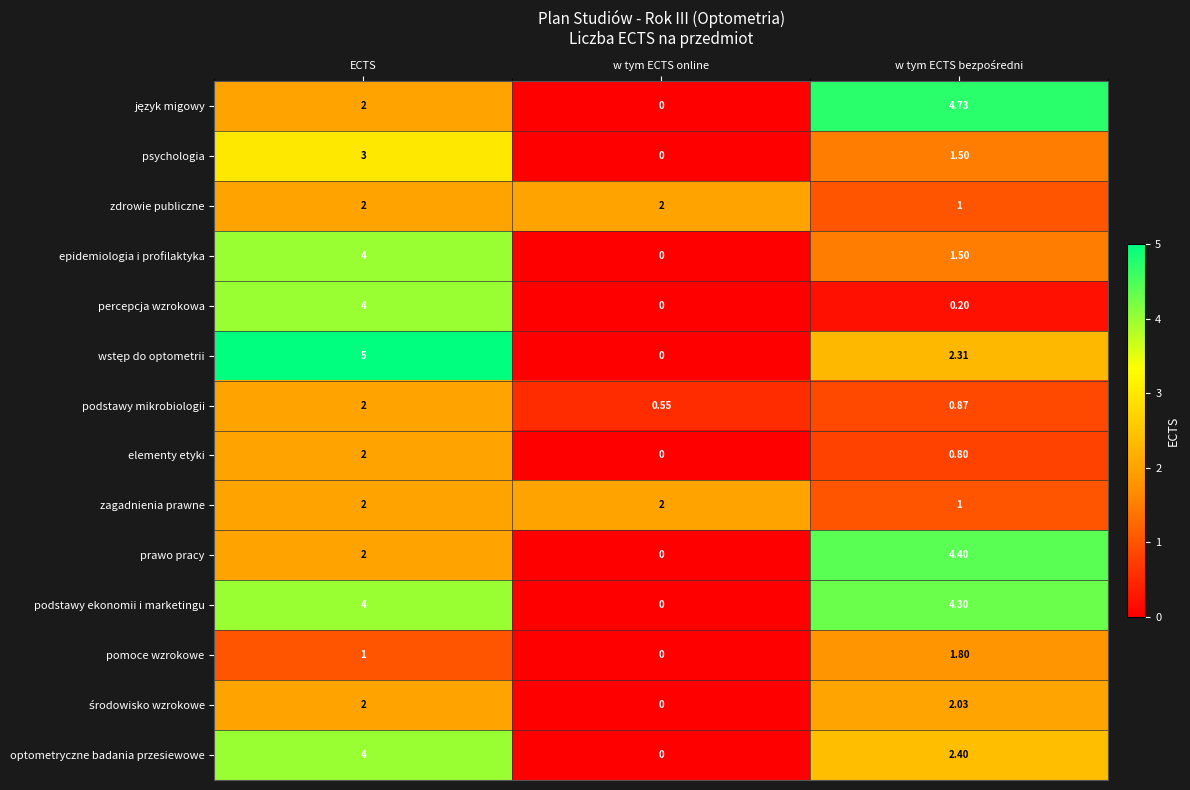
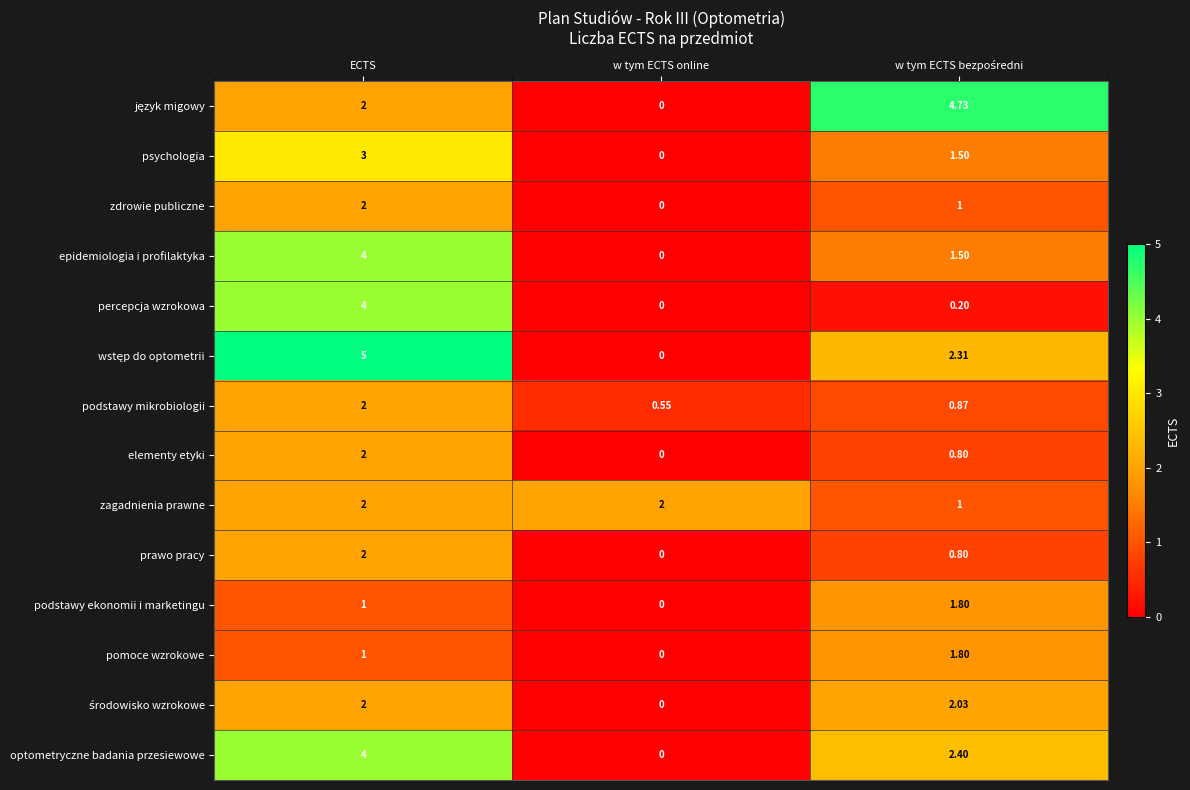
zdrowie publiczne, w tym ECTS online: 2 -> 0
prawo pracy, w tym ECTS bezpośredni: 4.40 -> 0.80
podstawy ekonomii i marketingu, ECTS: 4 -> 1
podstawy ekonomii i marketingu, w tym ECTS bezpośredni: 4.30 -> 1.80
